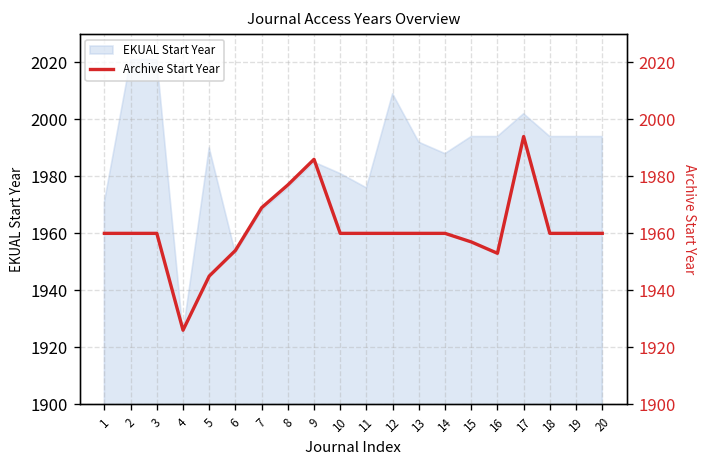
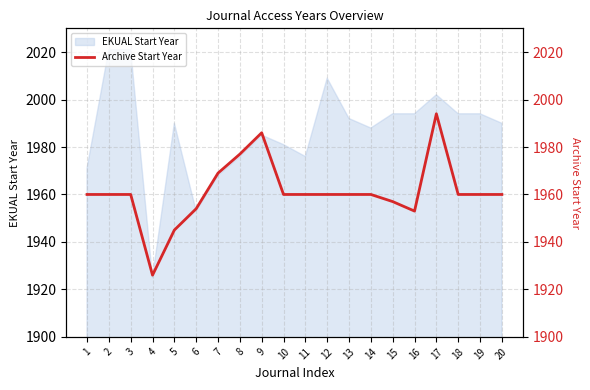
EKUAL Start Year, 20: 1994 -> 1990
